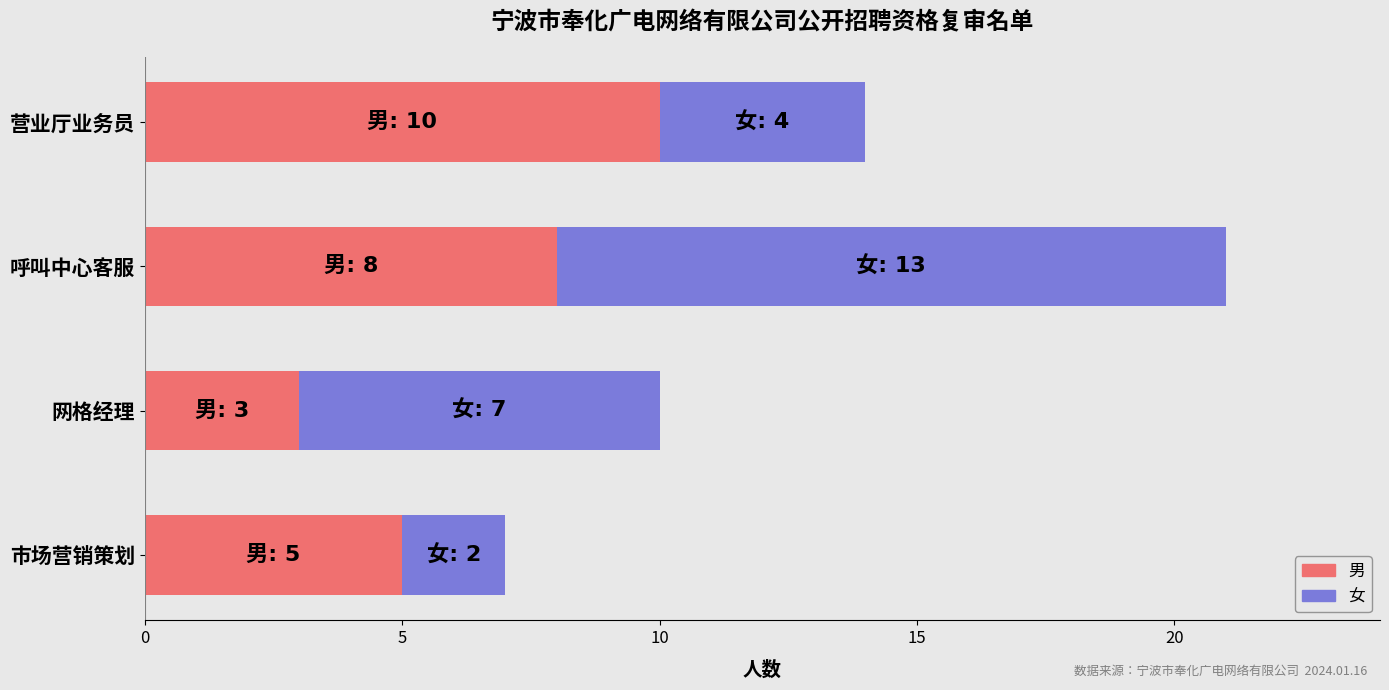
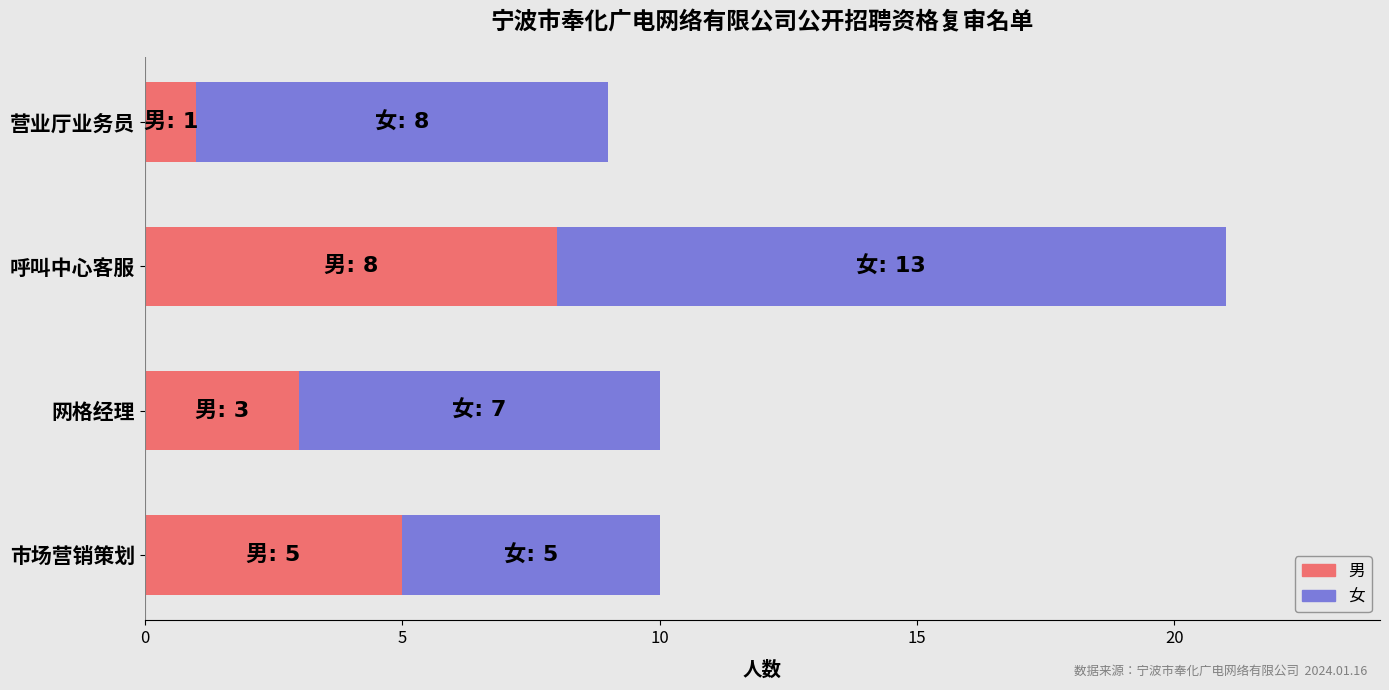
男, 营业厅业务员: 10 -> 1
女, 营业厅业务员: 4 -> 8
女, 市场营销策划: 2 -> 5
